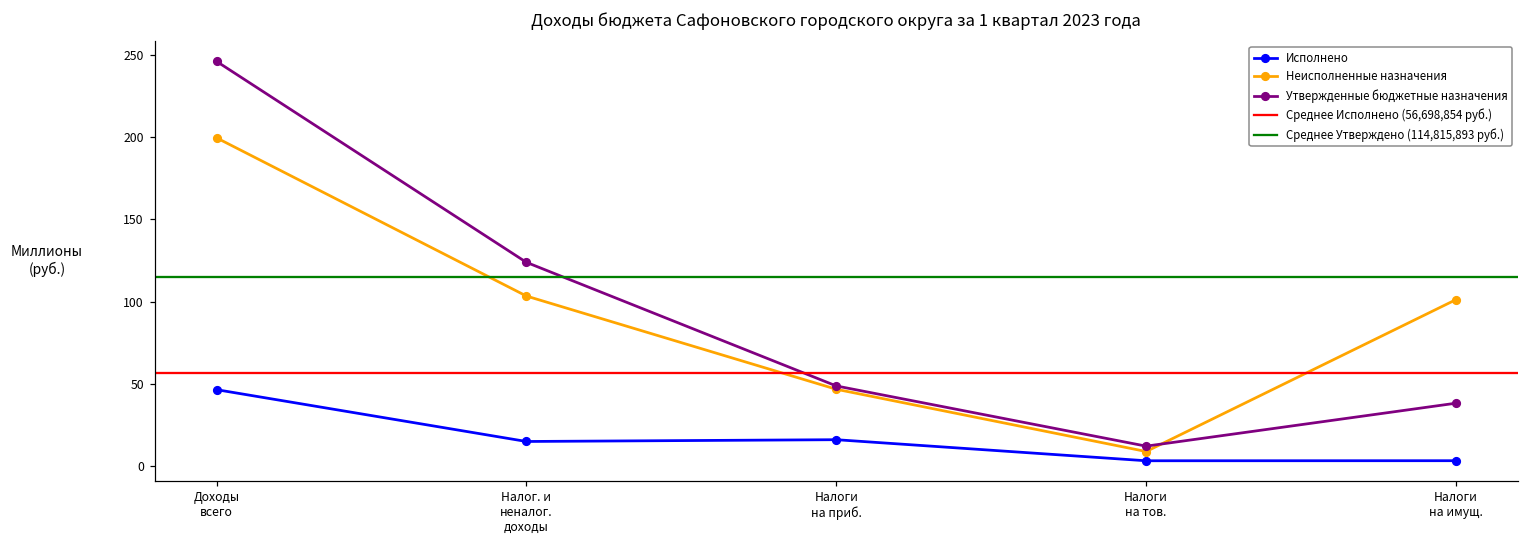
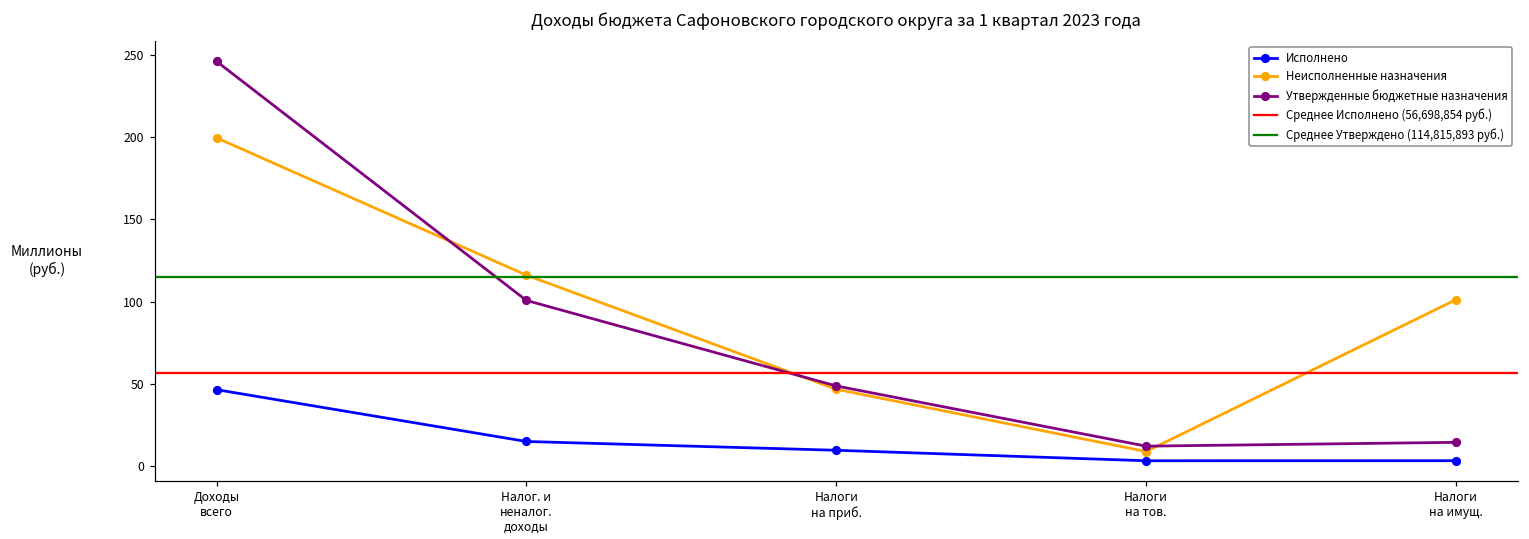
Неисполненные назначения, Налог. и неналог. доходы: 103 -> 116
Утвержденные бюджетные назначения, Налог. и неналог. доходы: 124 -> 101
Исполнено, Налоги на приб.: 16 -> 10
Утвержденные бюджетные назначения, Налоги на имущ.: 38 -> 14
